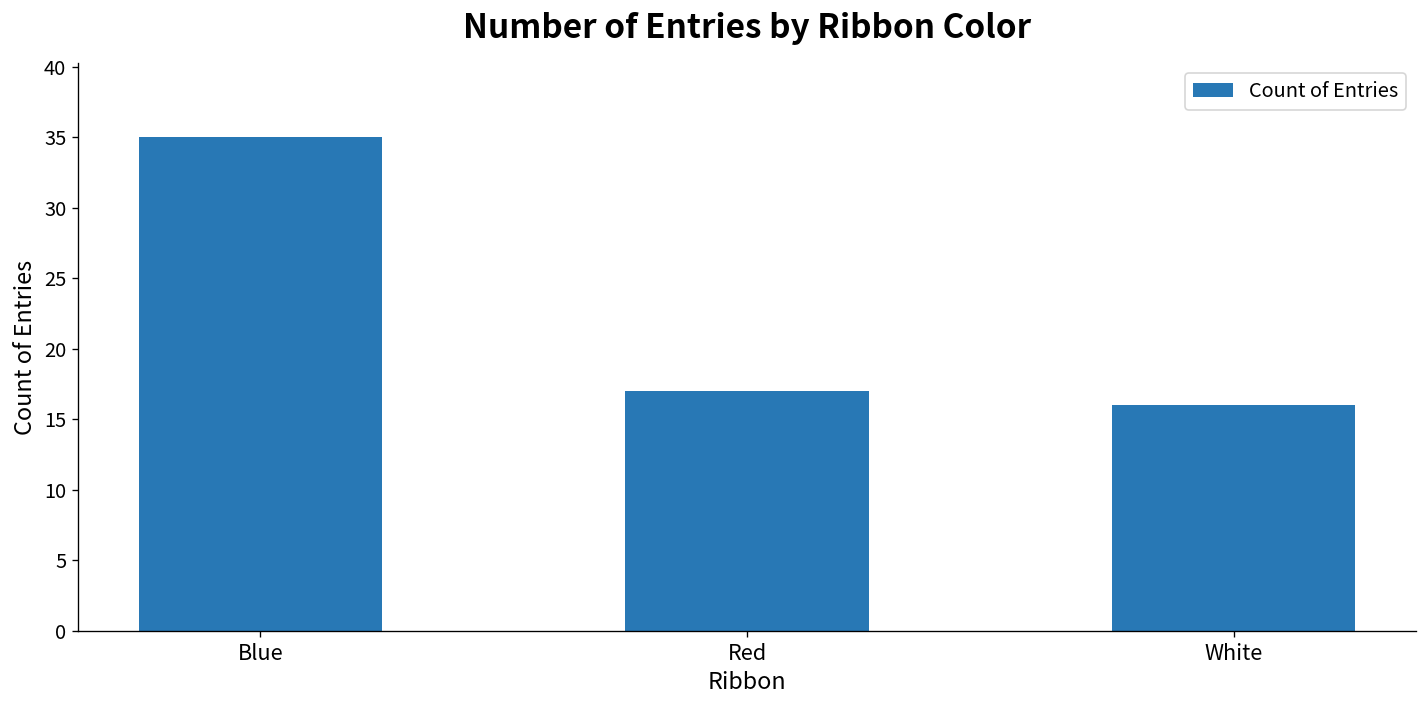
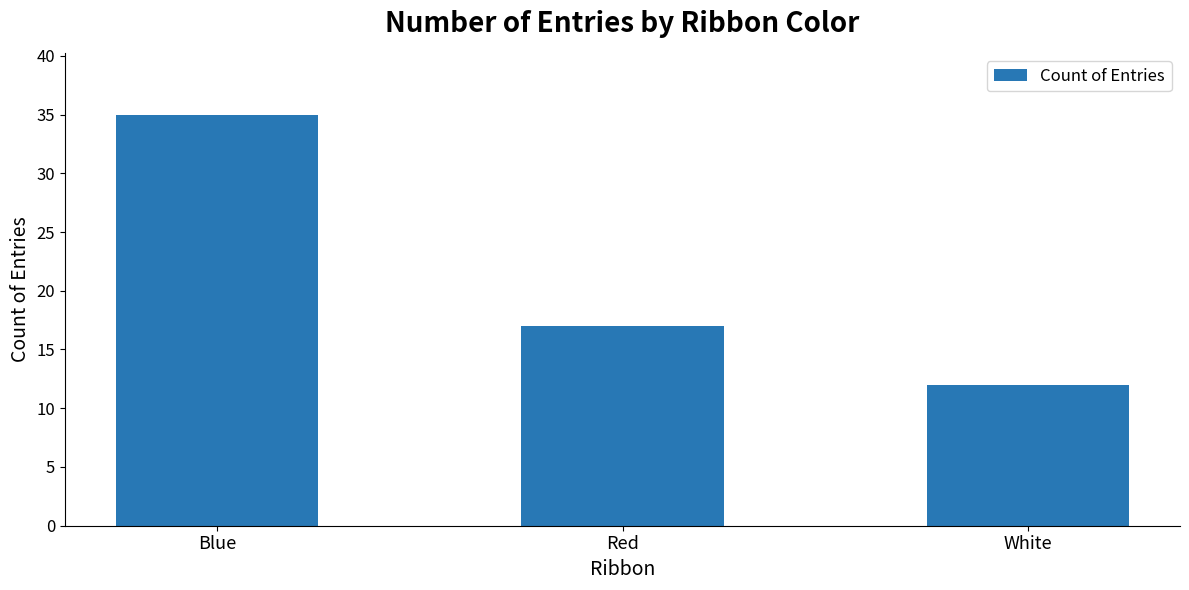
White: 16 -> 12
